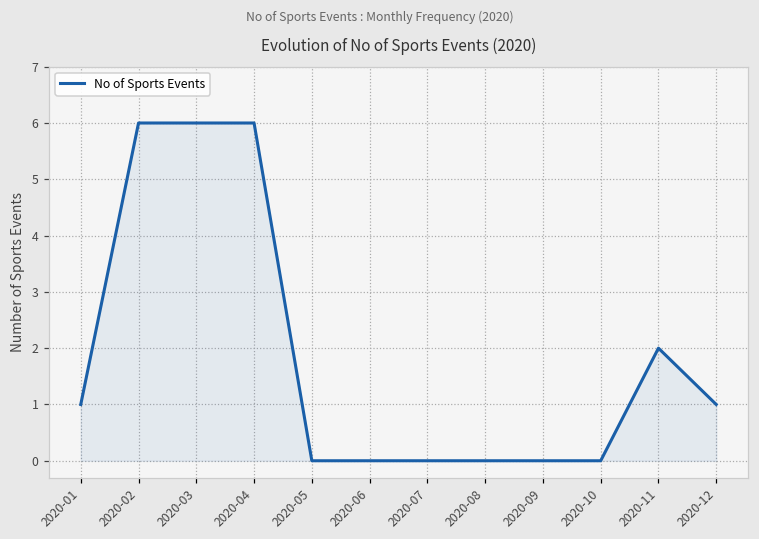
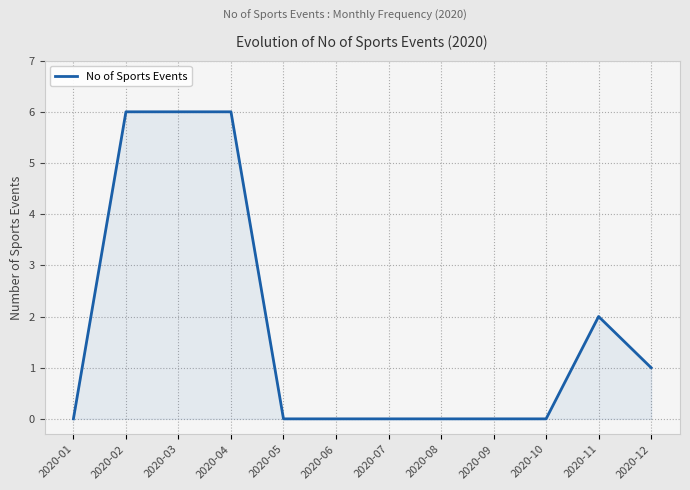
2020-01: 1 -> 0
